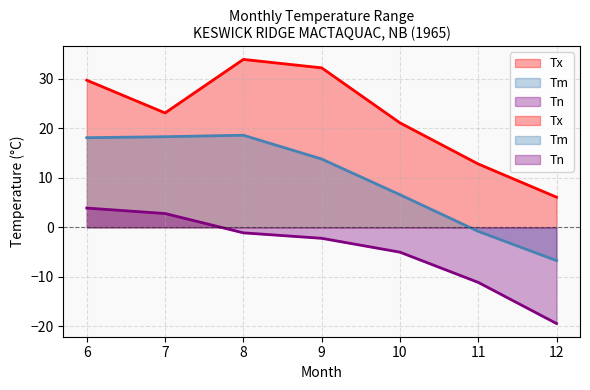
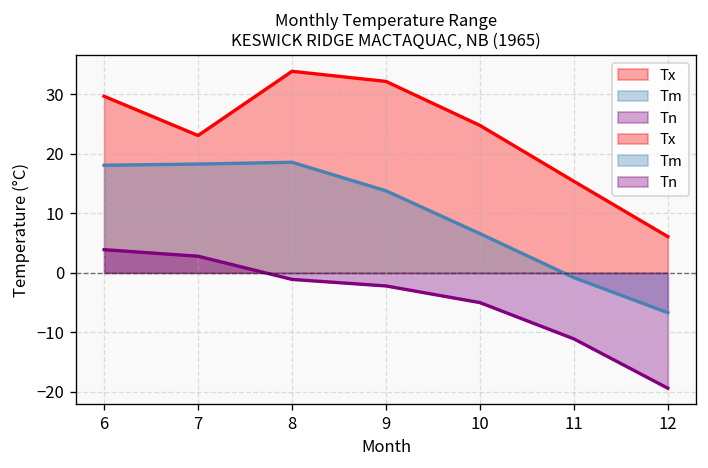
Tx, 10: 21 -> 25
Tx, 11: 13 -> 15
